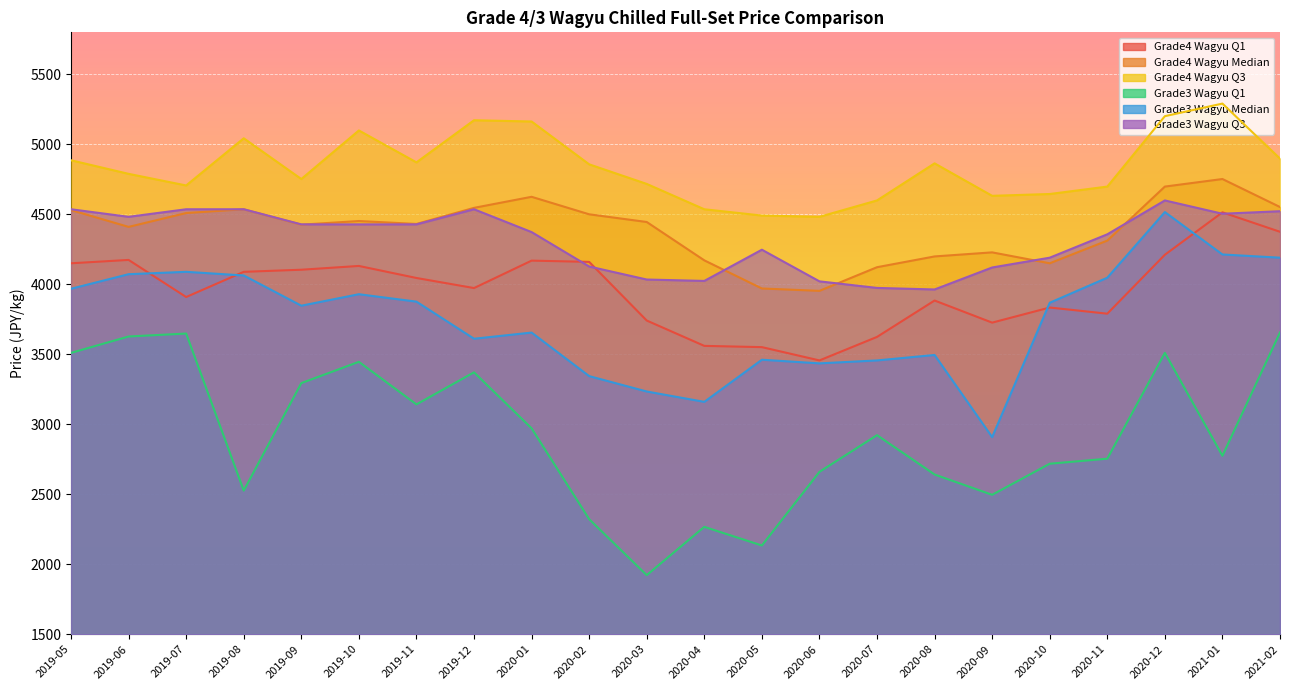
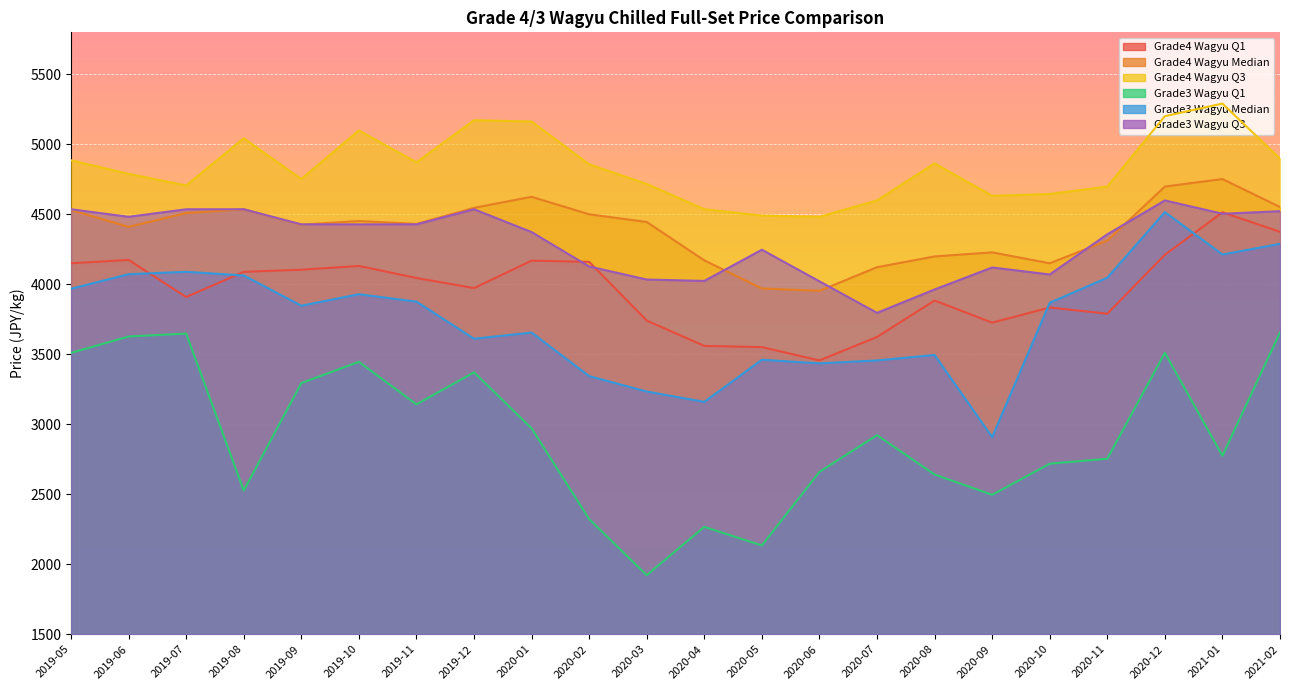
Grade3 Wagyu Q3, 2020-07: 3970 -> 3800
Grade3 Wagyu Q3, 2020-10: 4190 -> 4070
Grade3 Wagyu Median, 2021-02: 4190 -> 4290
